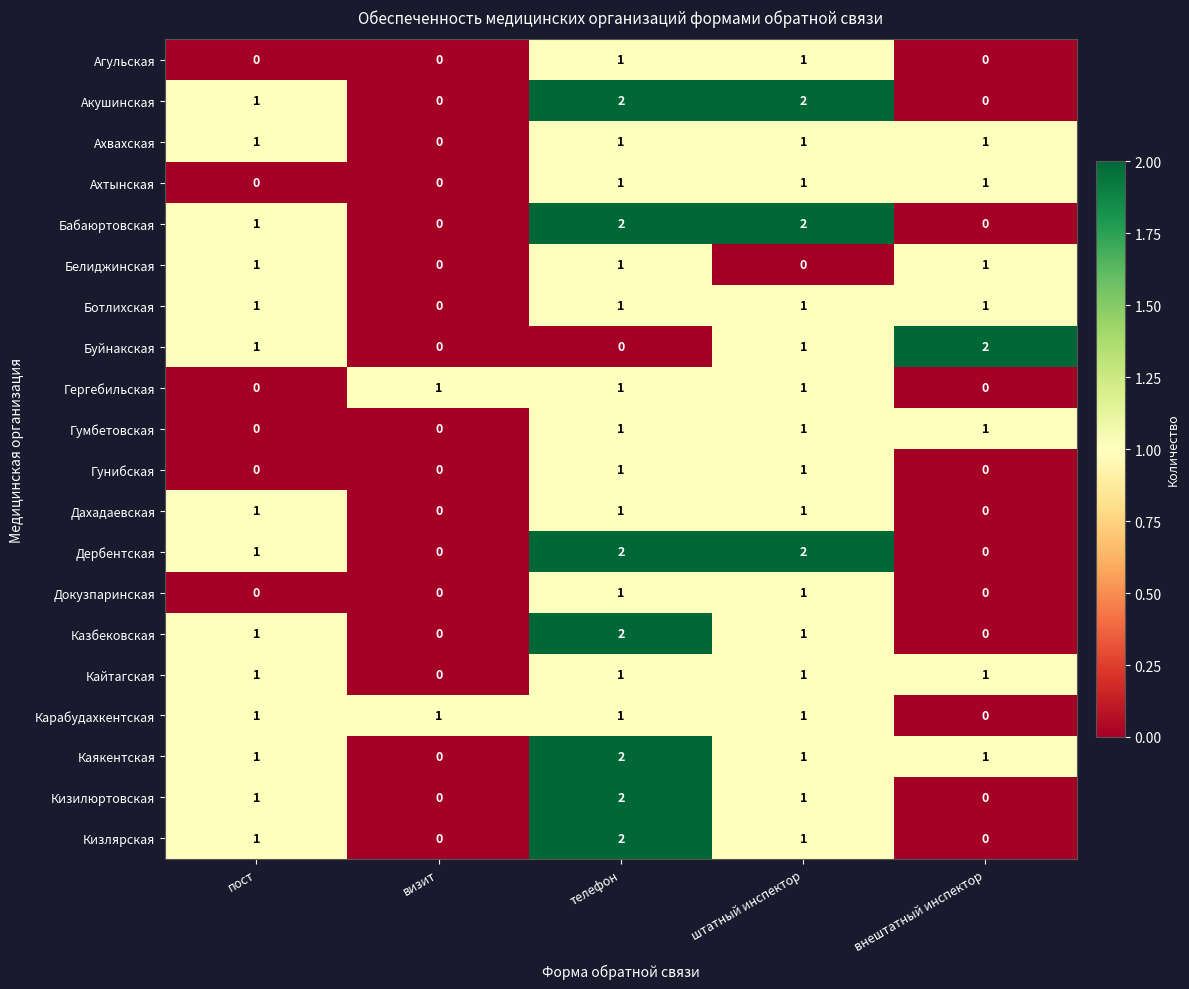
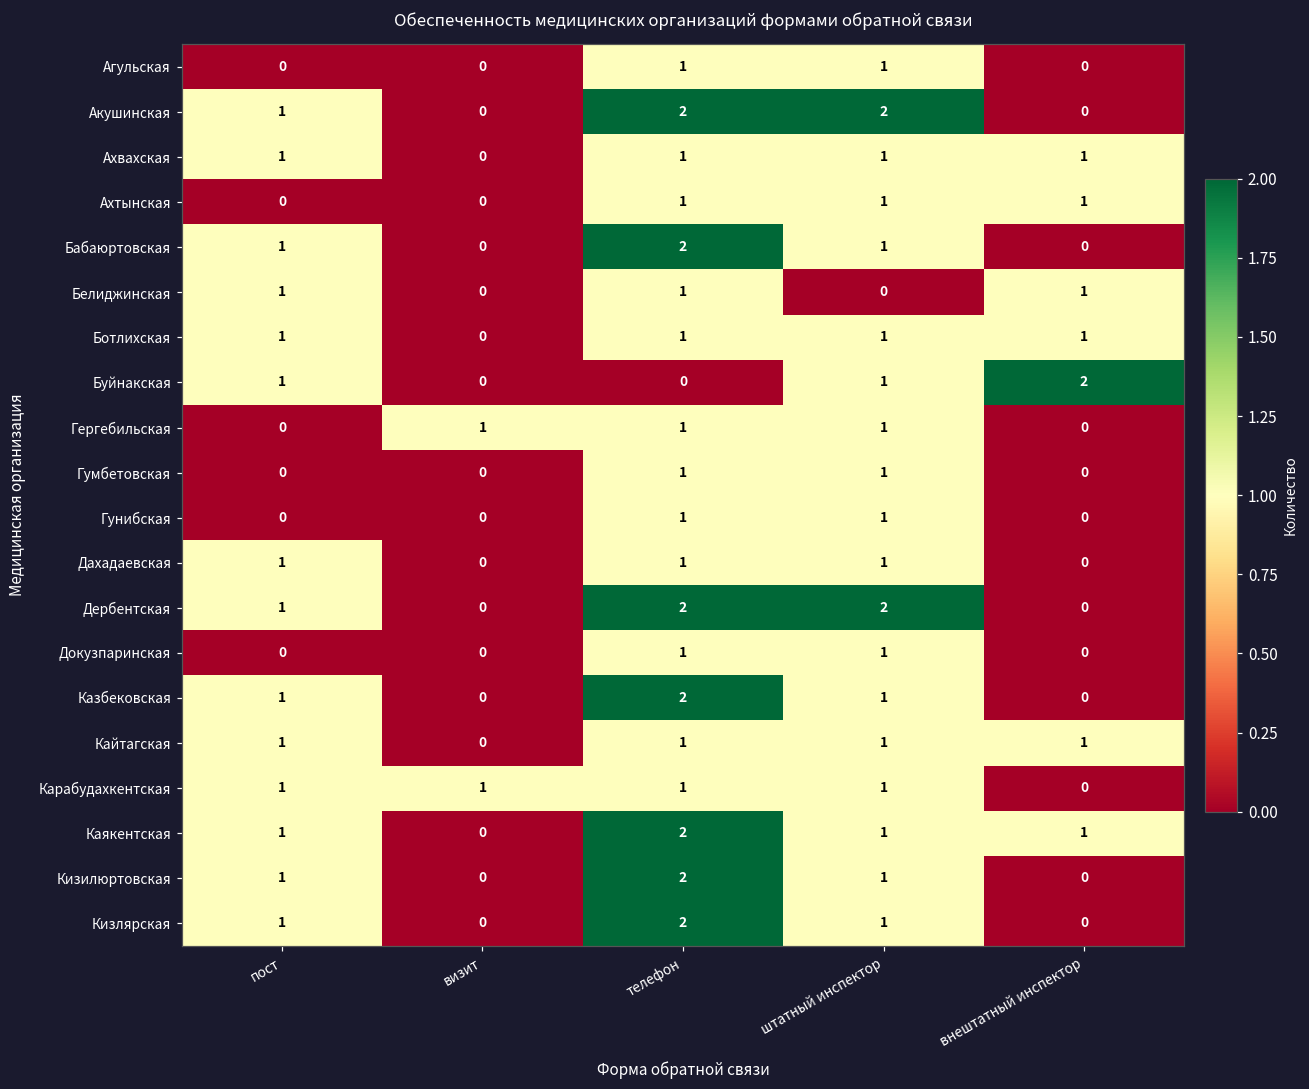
Бабаюртовская, штатный инспектор: 2 -> 1
Гумбетовская, внештатный инспектор: 1 -> 0
